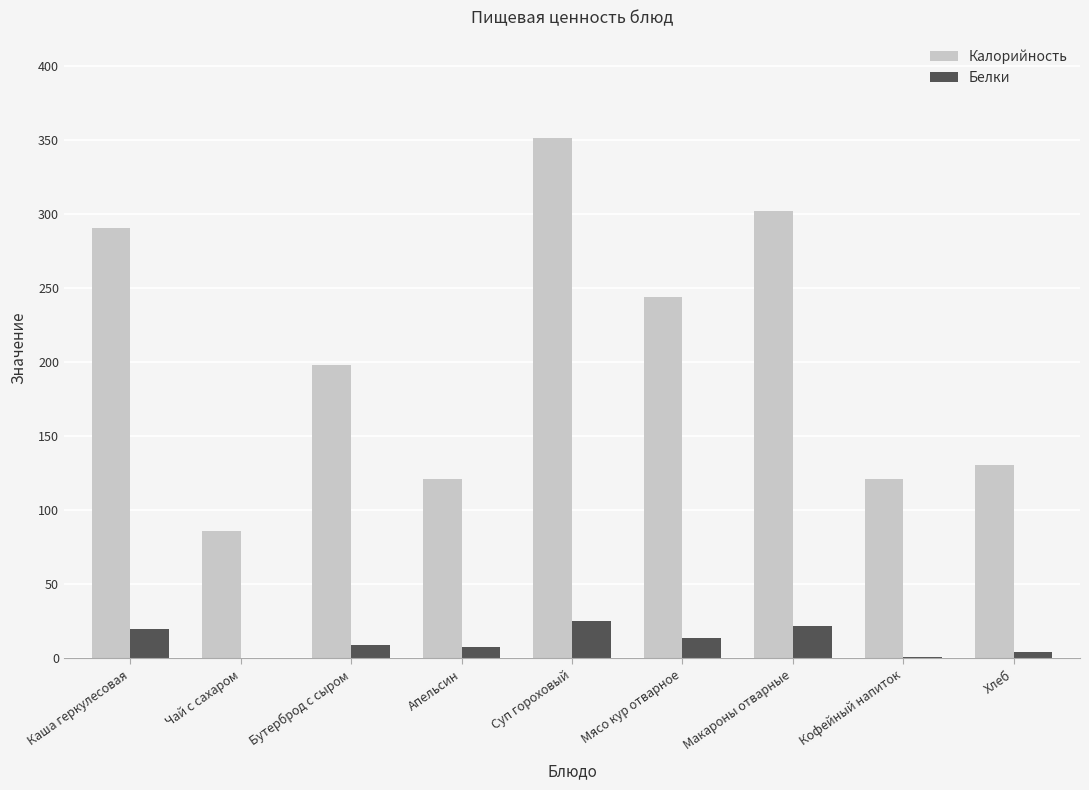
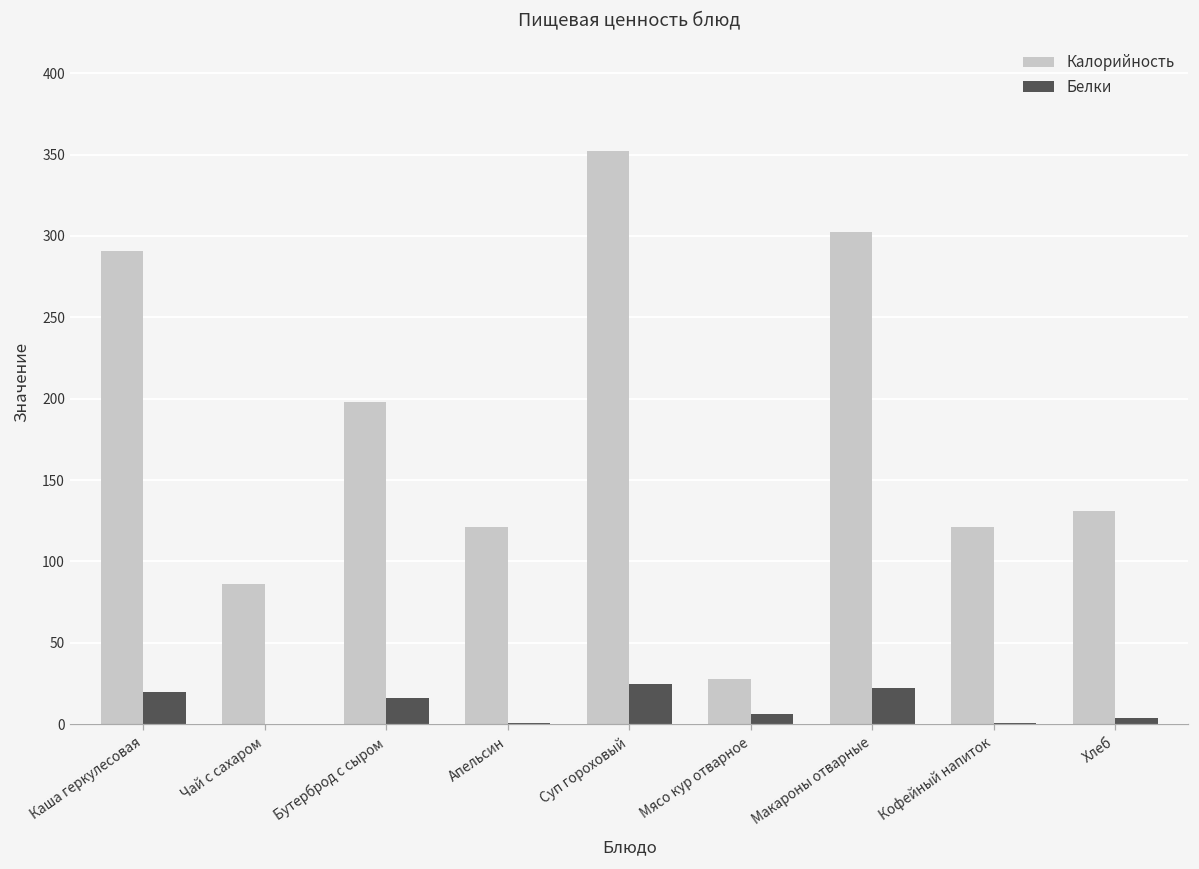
Белки, Бутерброд с сыром: 9 -> 16
Белки, Апельсин: 8 -> 1
Калорийность, Мясо кур отварное: 244 -> 28
Белки, Мясо кур отварное: 14 -> 6
